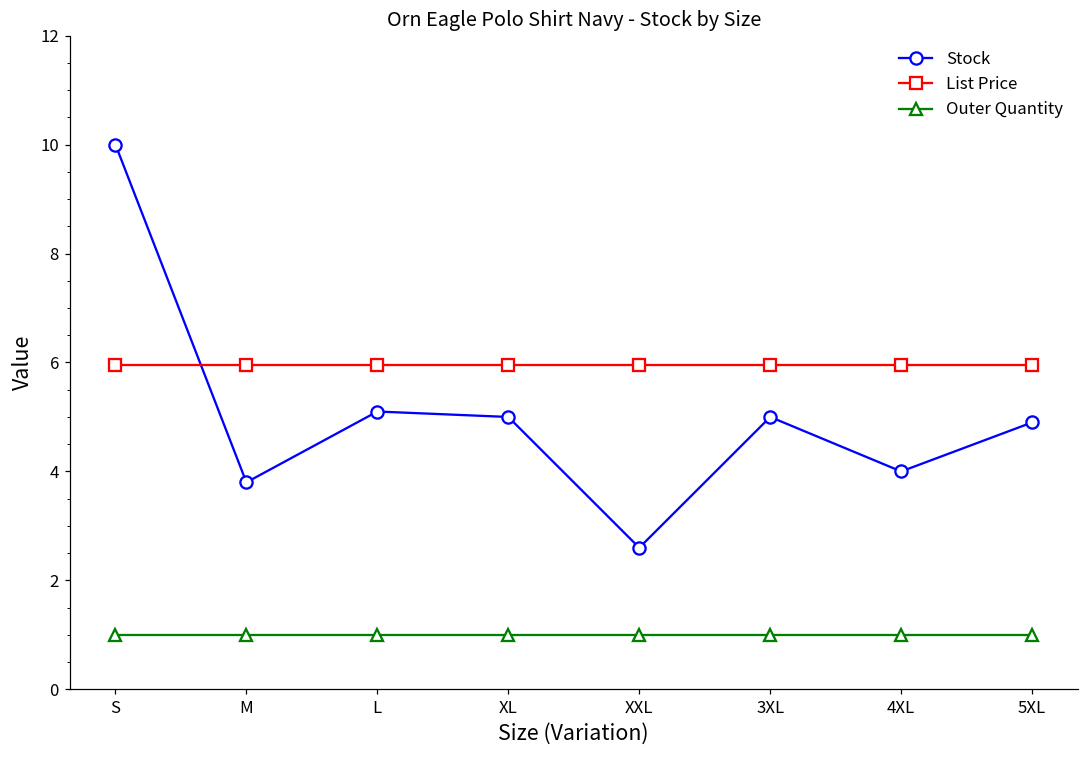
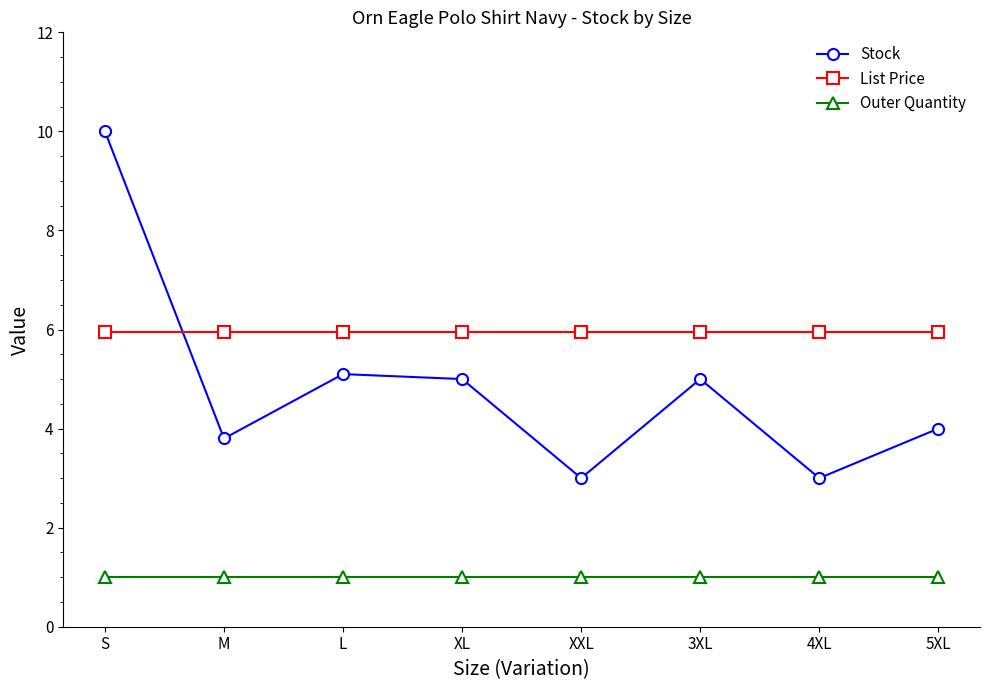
Stock, XXL: 2.6 -> 3.0
Stock, 4XL: 4 -> 3
Stock, 5XL: 4.9 -> 4.0
